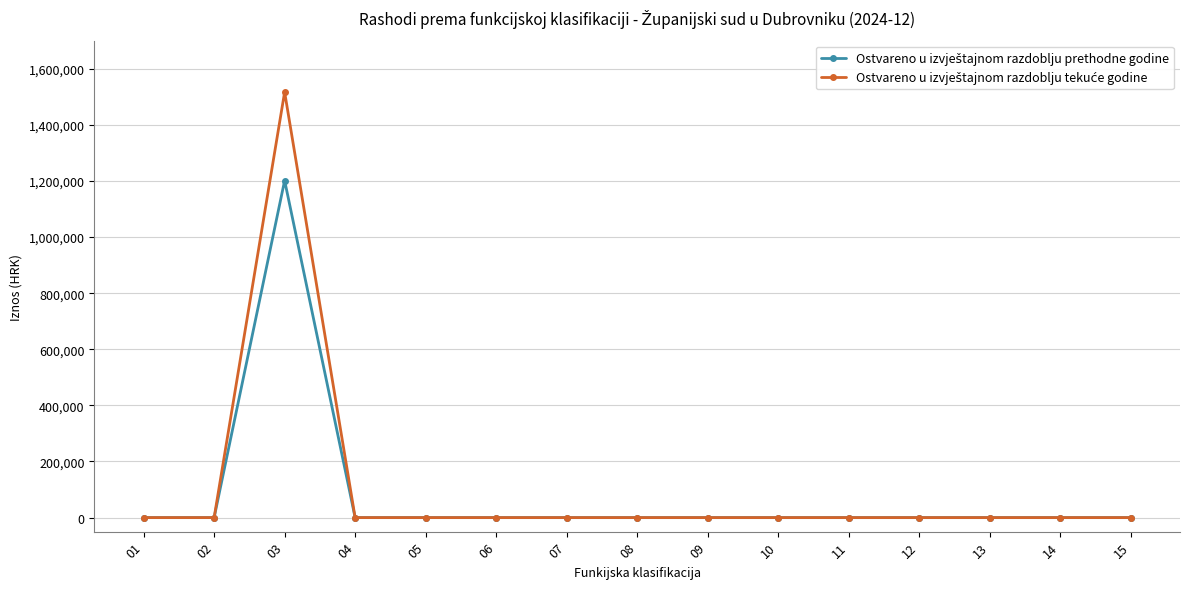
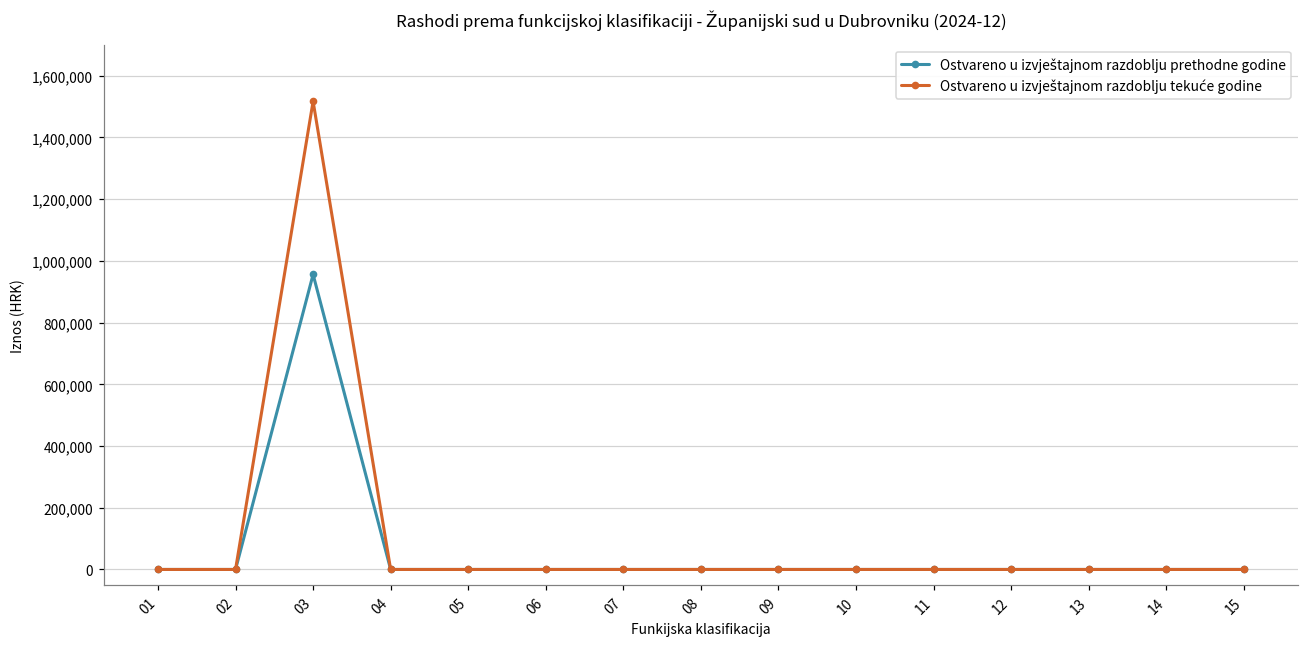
Ostvareno u izvještajnom razdoblju prethodne godine, 03: 1,200,000 -> 960,000
